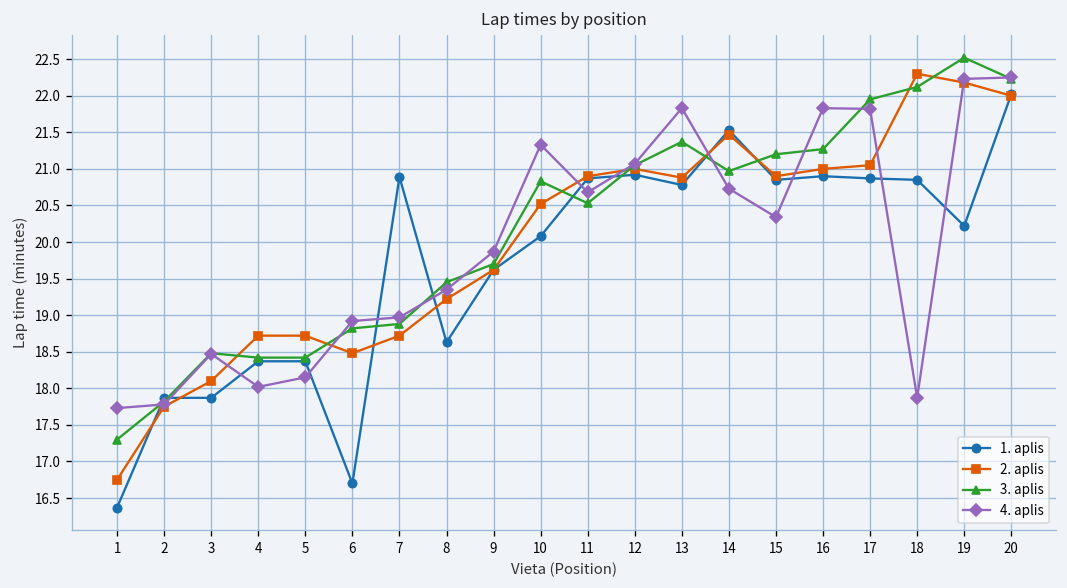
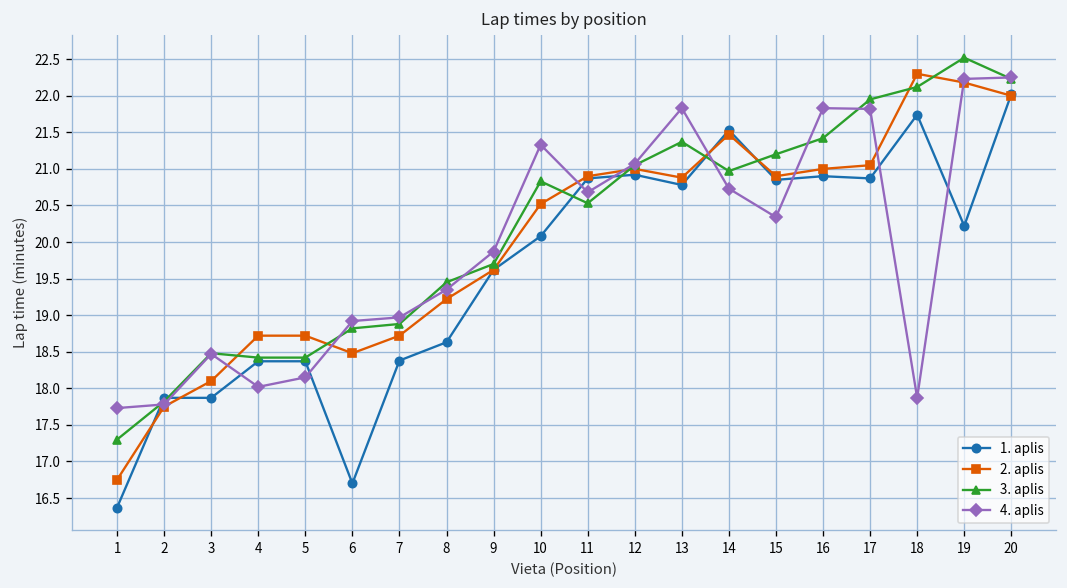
1. aplis, 7: 20.9 -> 18.4
3. aplis, 16: 21.3 -> 21.4
1. aplis, 18: 20.9 -> 21.7
